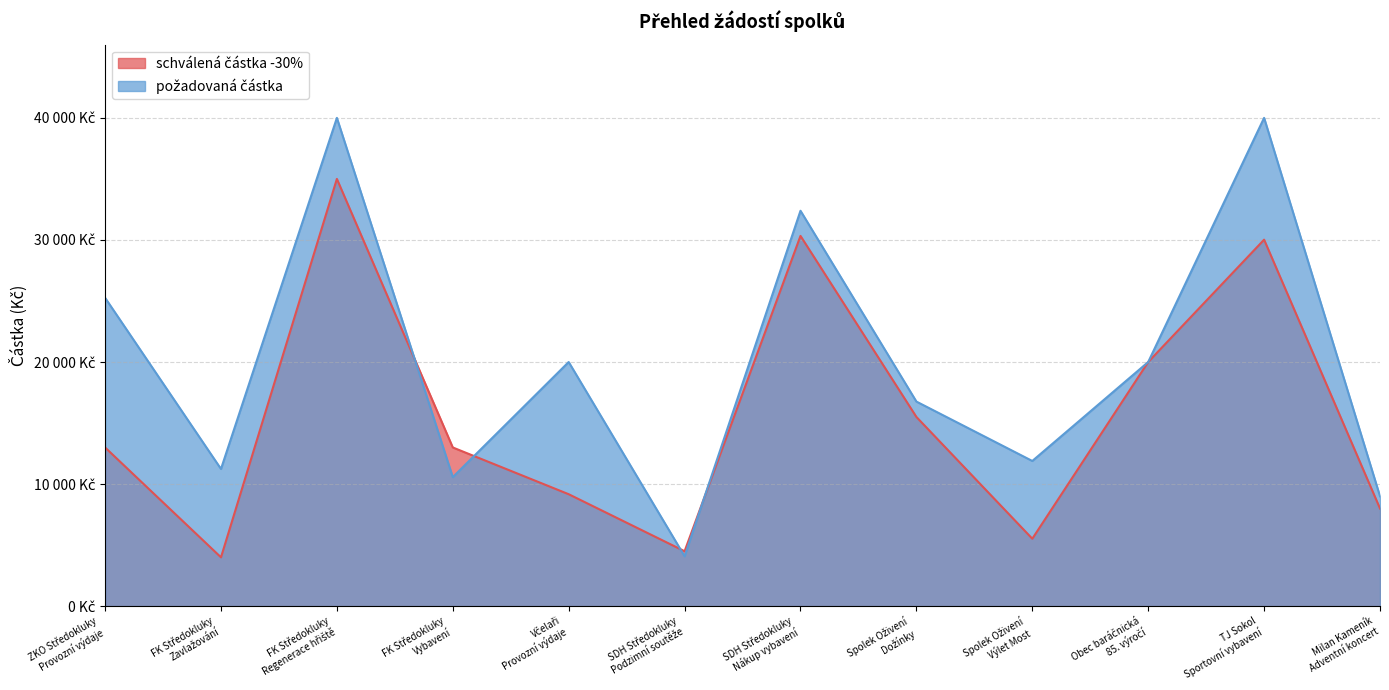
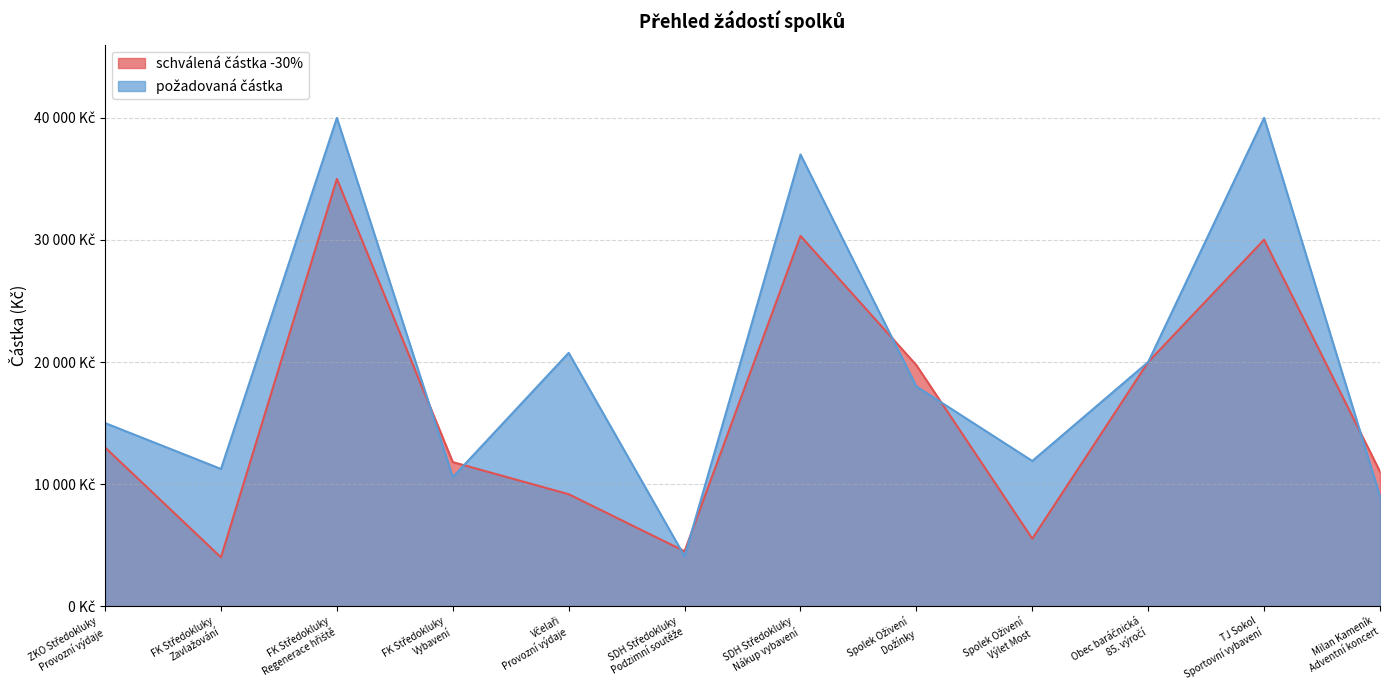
požadovaná částka, ZKO Středokluky Provozní výdaje: 25300 Kč -> 15000 Kč
schválená částka -30%, FK Středokluky Vybavení: 13000 Kč -> 11800 Kč
požadovaná částka, Včelaři Provozní výdaje: 20000 Kč -> 20800 Kč
požadovaná částka, SDH Středokluky Nákup vybavení: 32400 Kč -> 37000 Kč
schválená částka -30%, Spolek Oživení Dožínky: 15500 Kč -> 19700 Kč
požadovaná částka, Spolek Oživení Dožínky: 16800 Kč -> 18000 Kč
schválená částka -30%, Milan Kameník Adventní koncert: 8000 Kč -> 11000 Kč
